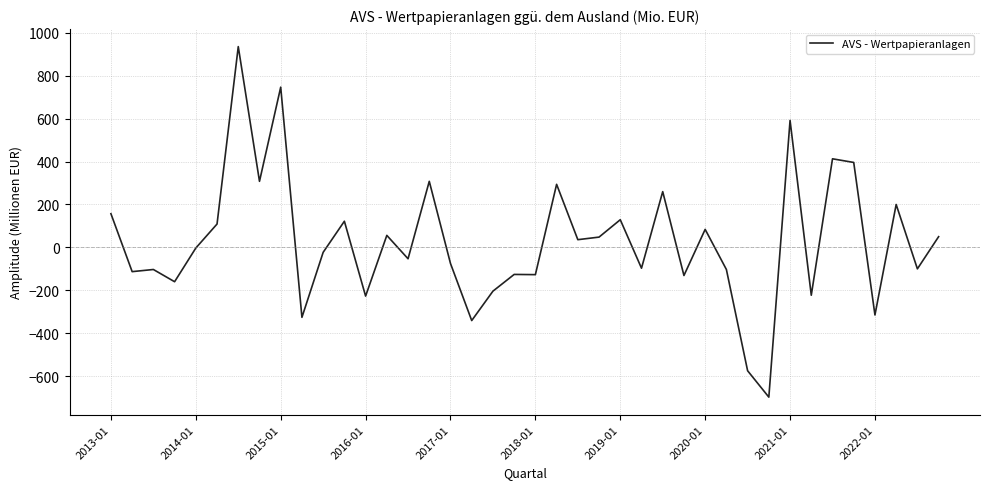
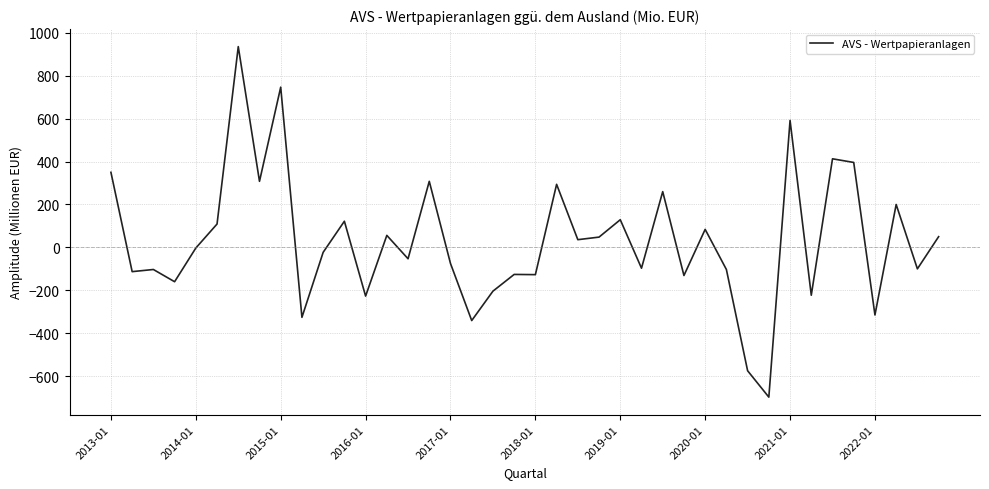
2013-01: 160 -> 350
